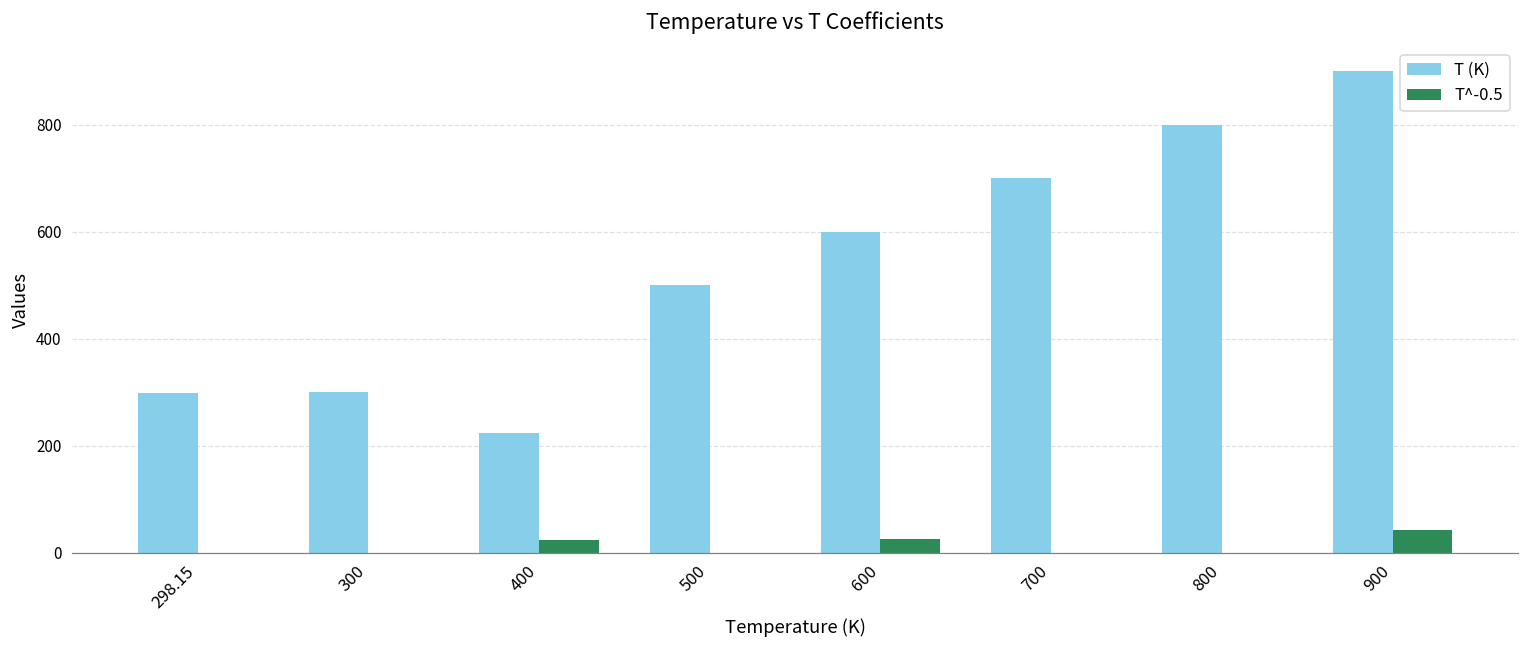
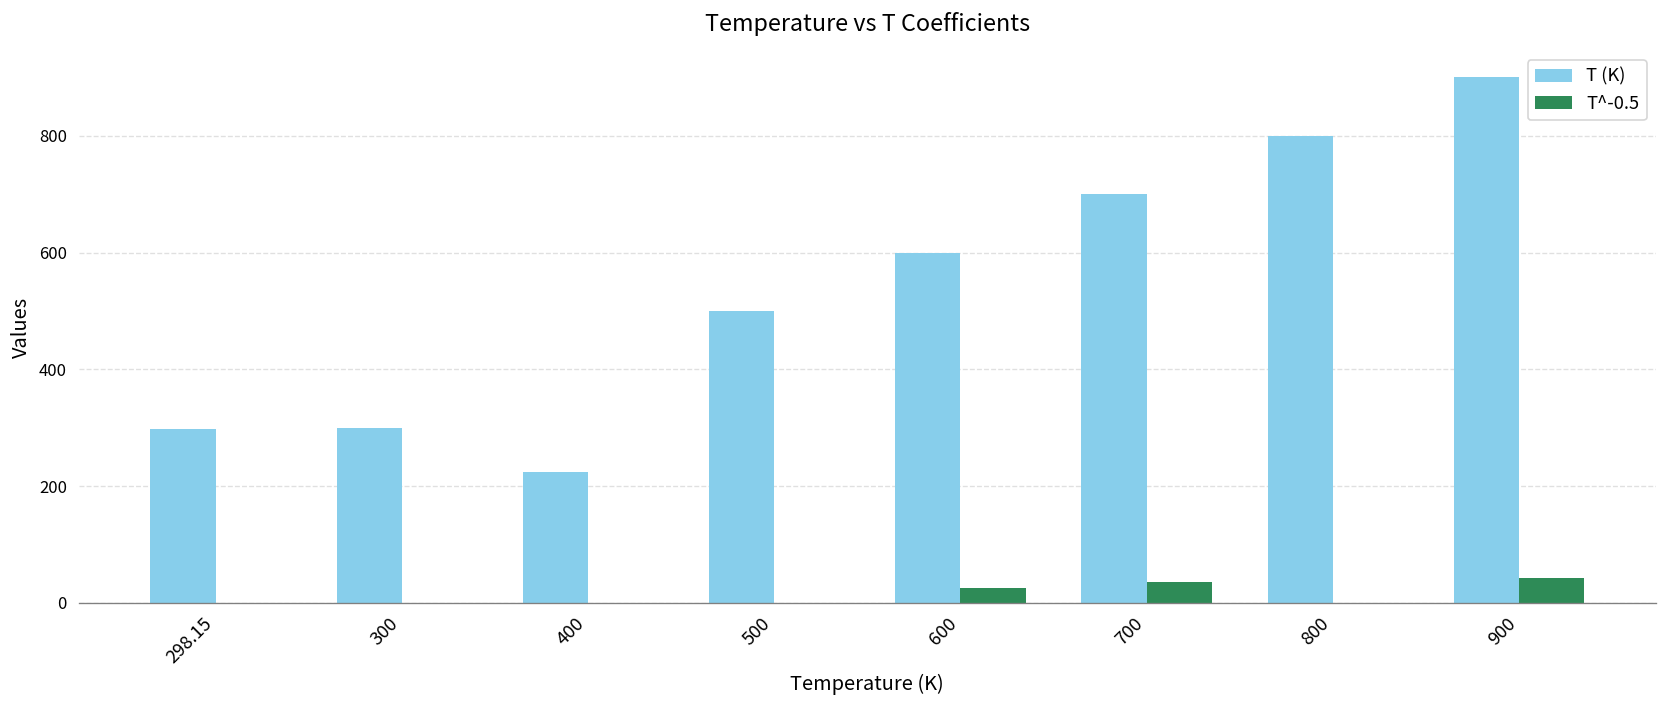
T^-0.5, 400: 20 -> 0
T^-0.5, 700: 0 -> 40
